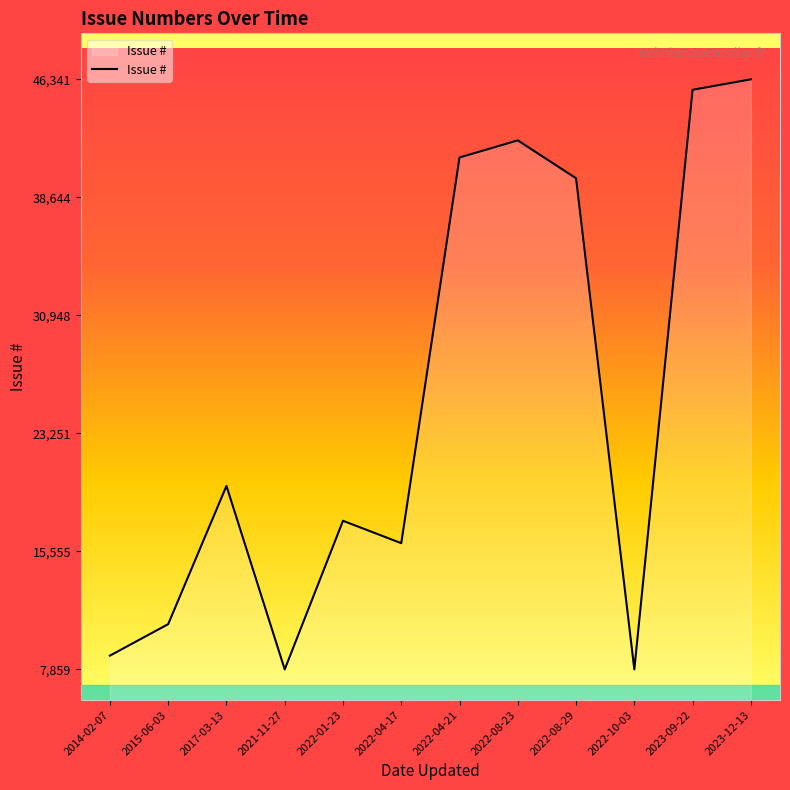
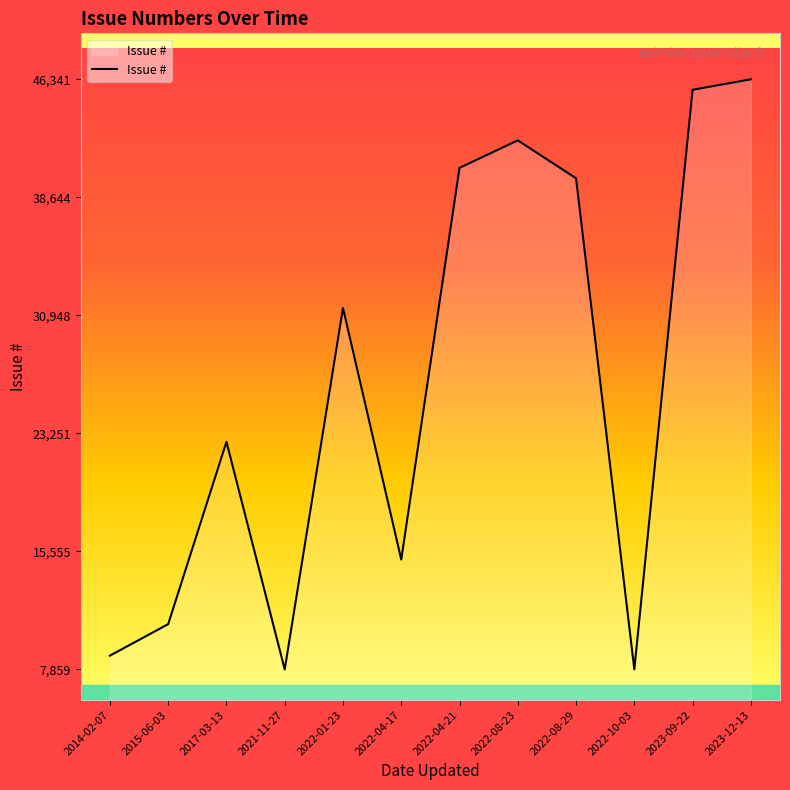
2017-03-13: 19,800 -> 22,700
2022-01-23: 17,600 -> 31,400
2022-04-17: 16,100 -> 15,000
2022-04-21: 41,200 -> 40,600
